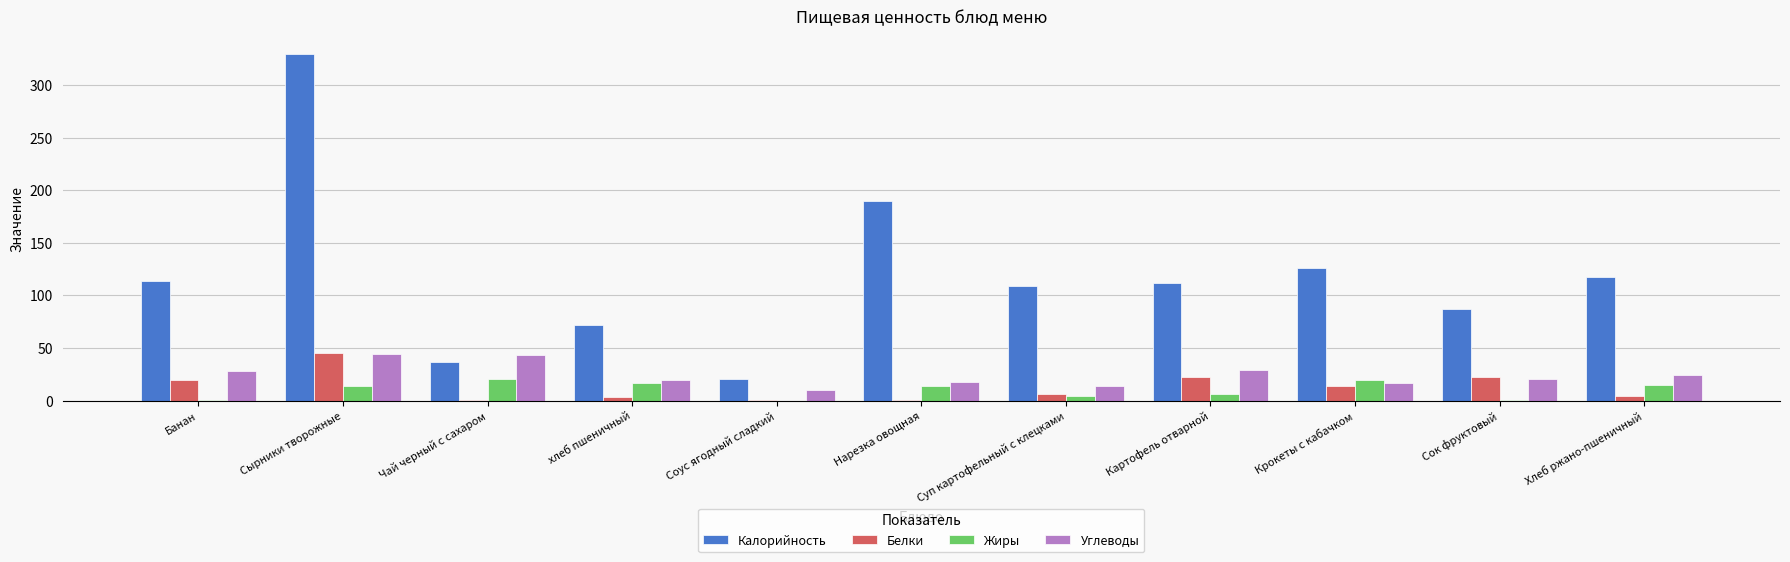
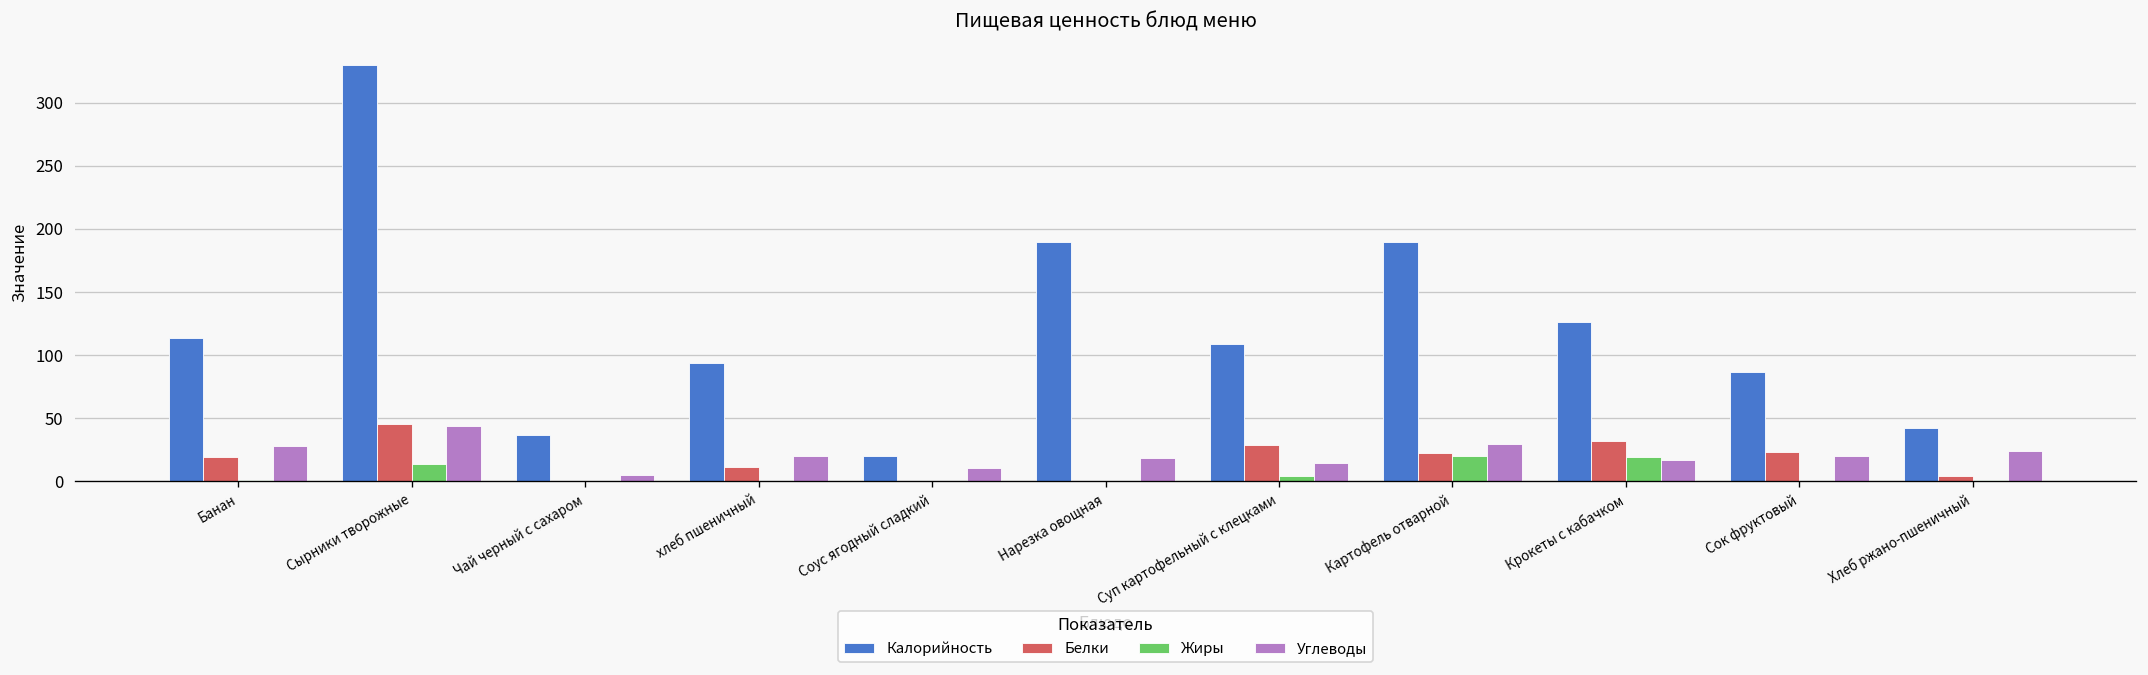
Жиры, Чай черный с сахаром: 20 -> 0
Углеводы, Чай черный с сахаром: 43 -> 5
Калорийность, хлеб пшеничный: 72 -> 94
Белки, хлеб пшеничный: 3 -> 11
Жиры, хлеб пшеничный: 17 -> 0
Жиры, Нарезка овощная: 14 -> 0
Белки, Суп картофельный с клецками: 6 -> 29
Калорийность, Картофель отварной: 112 -> 190
Жиры, Картофель отварной: 6 -> 20
Белки, Крокеты с кабачком: 14 -> 32
Калорийность, Хлеб ржано-пшеничный: 117 -> 43
Жиры, Хлеб ржано-пшеничный: 14 -> 1
